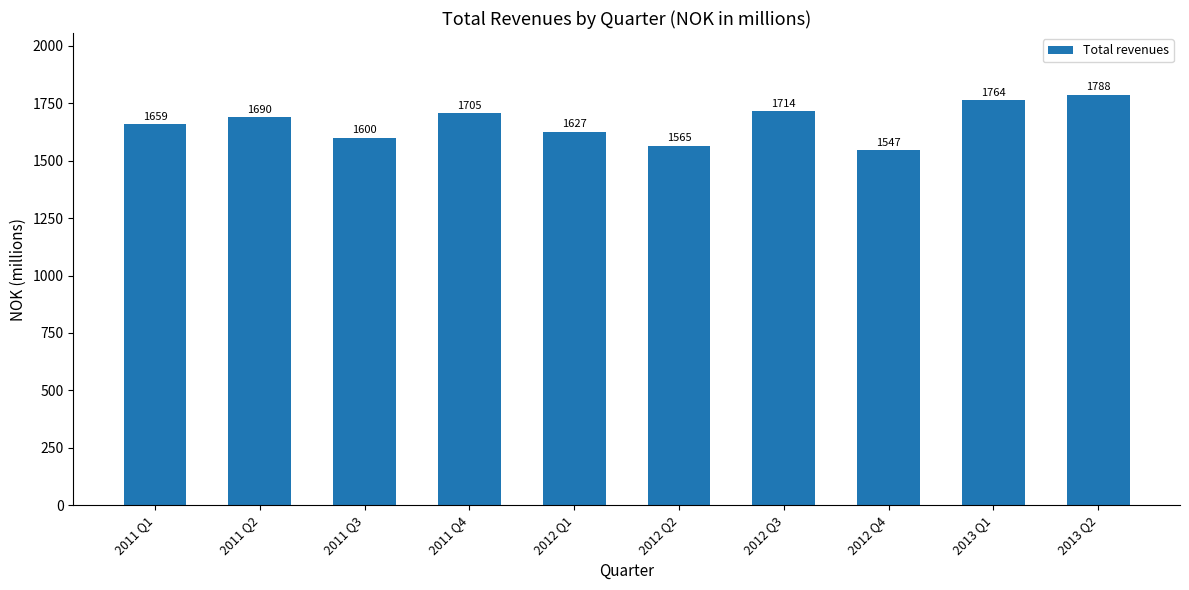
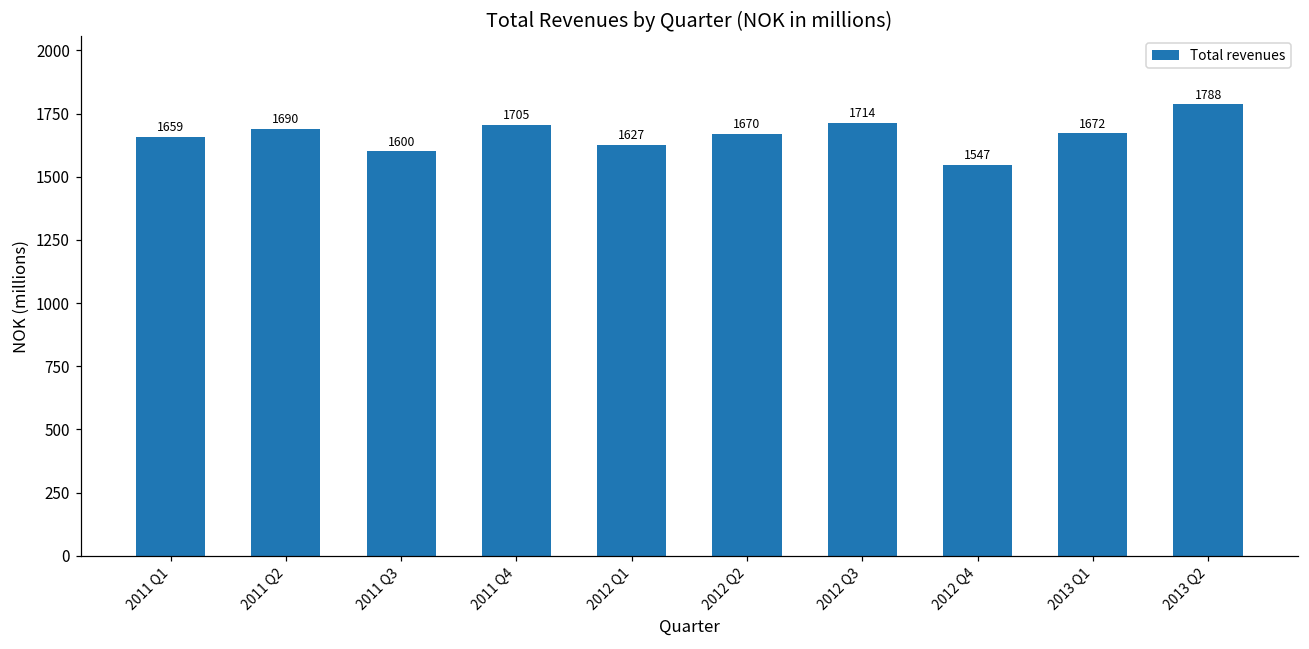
2012 Q2: 1565 -> 1670
2013 Q1: 1764 -> 1672
